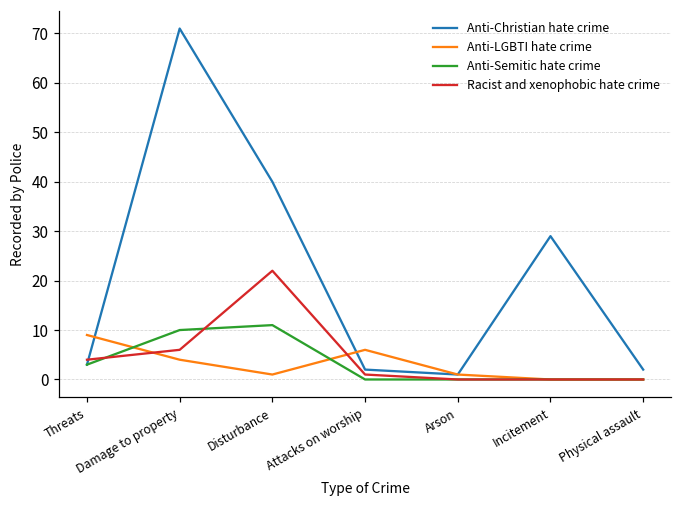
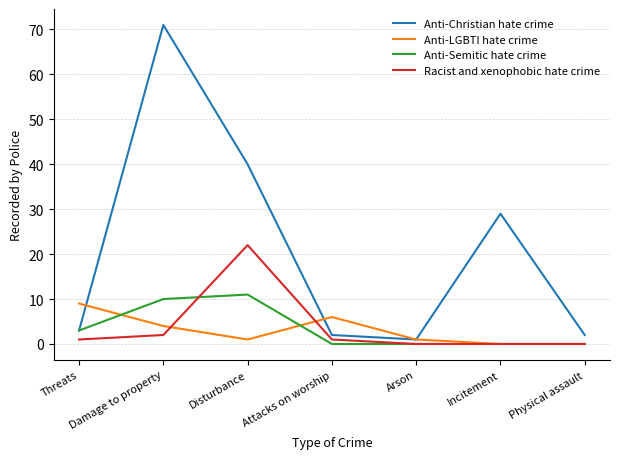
Racist and xenophobic hate crime, Threats: 4 -> 1
Racist and xenophobic hate crime, Damage to property: 6 -> 2
